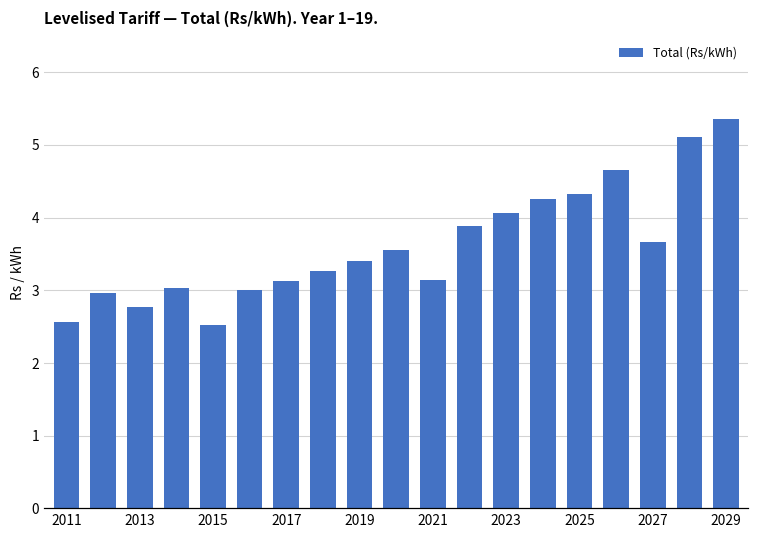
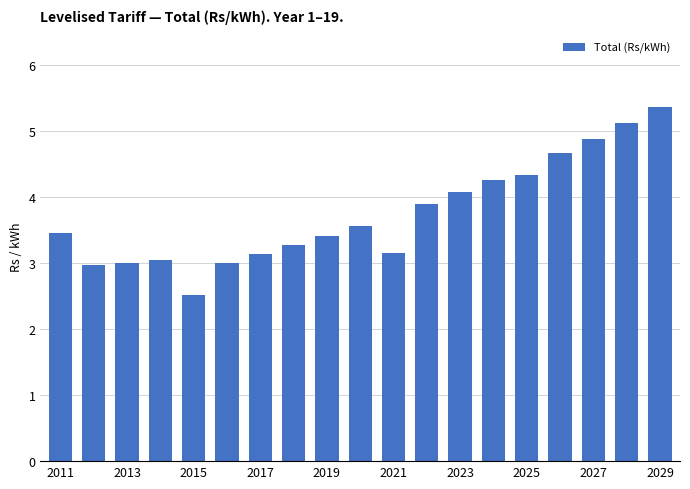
2011: 2.6 -> 3.5
2013: 2.8 -> 3.0
2027: 3.7 -> 4.9
